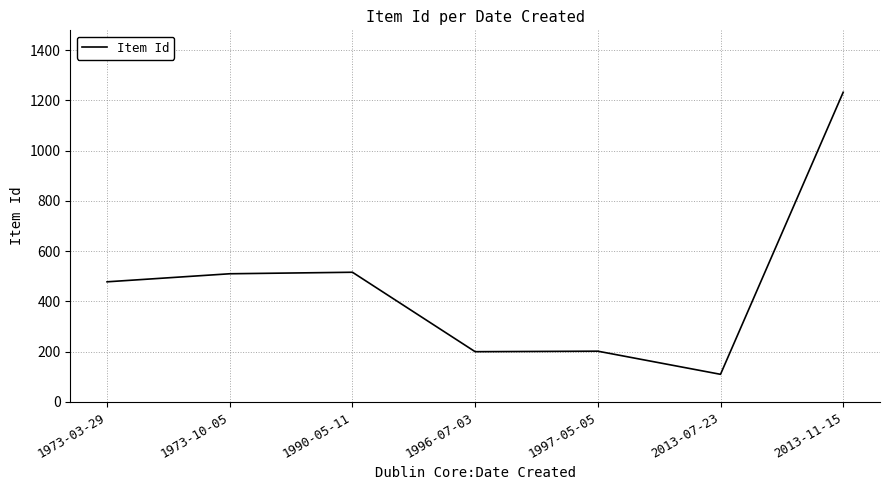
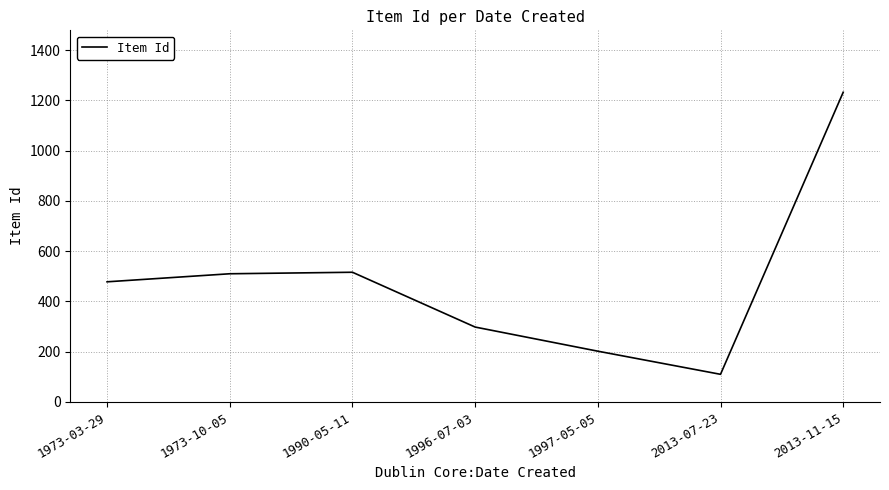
1996-07-03: 200 -> 300
